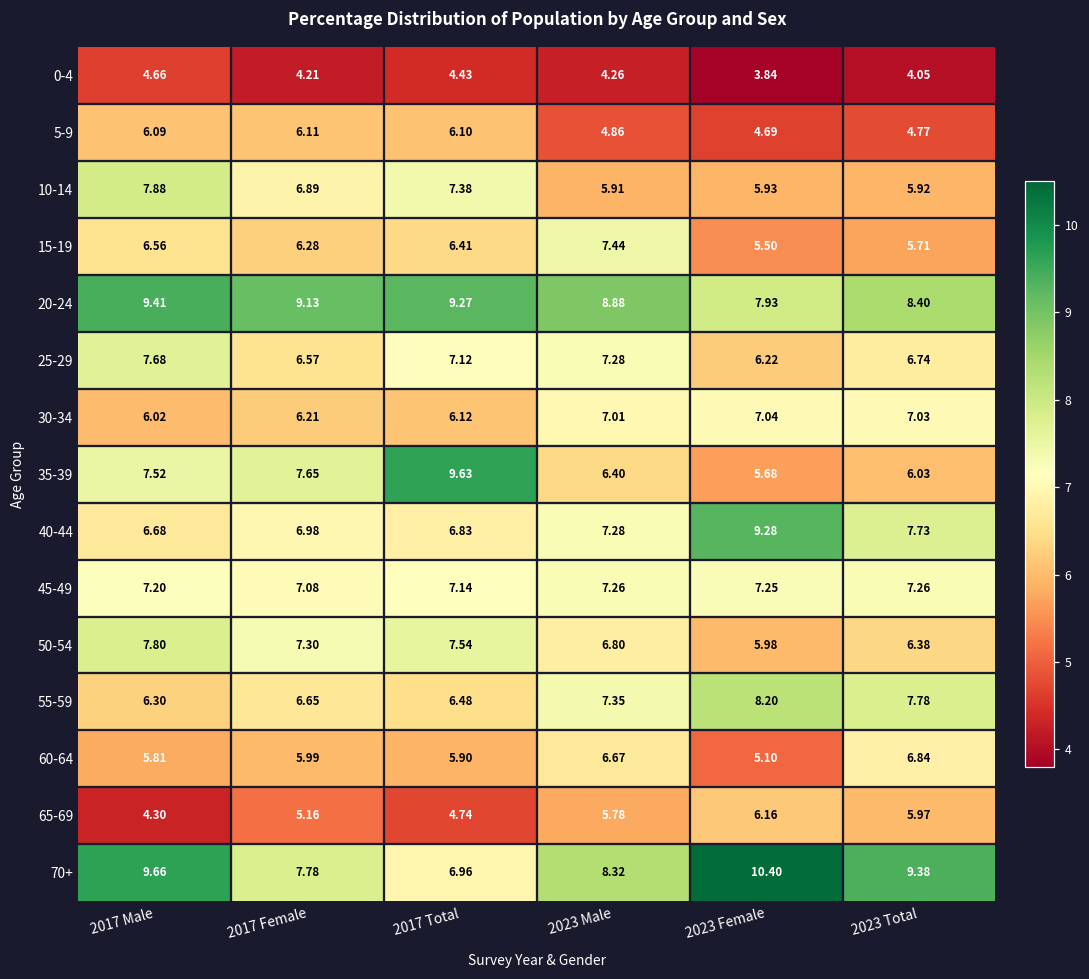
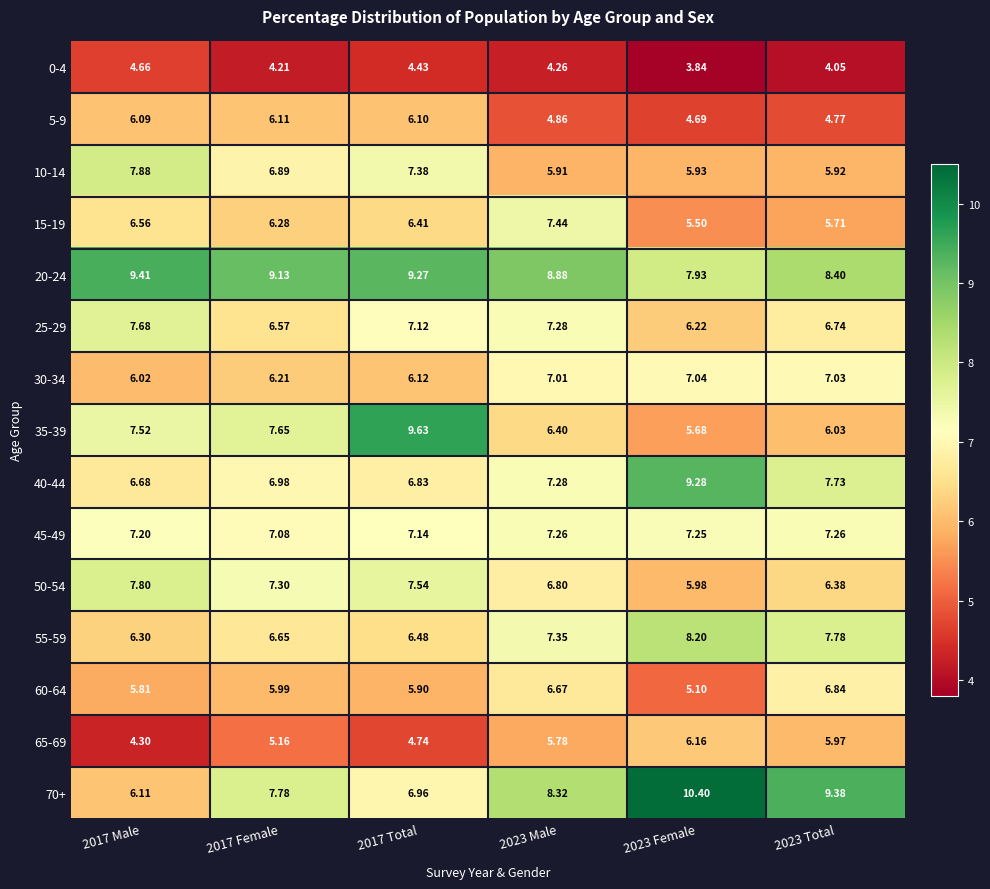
70+, 2017 Male: 9.66 -> 6.11
